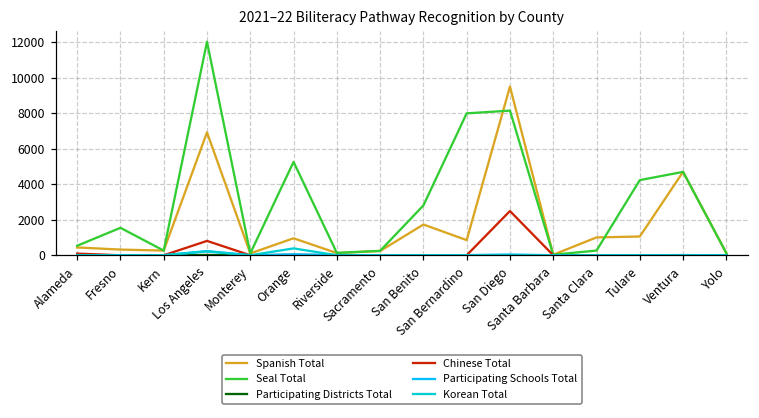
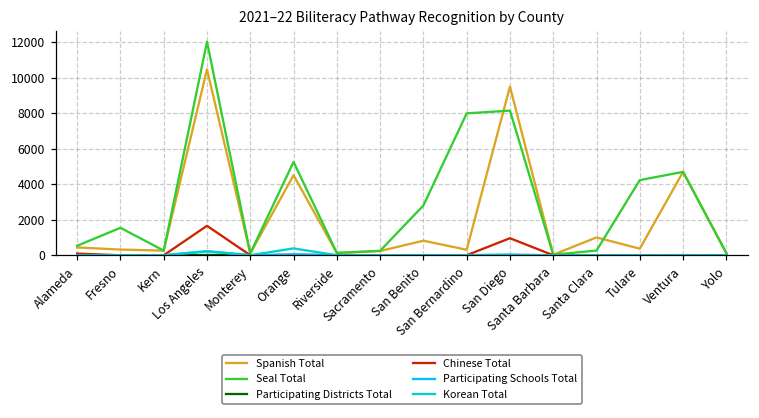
Spanish Total, Los Angeles: 6900 -> 10500
Chinese Total, Los Angeles: 800 -> 1700
Spanish Total, Orange: 1000 -> 4500
Spanish Total, San Benito: 1700 -> 800
Spanish Total, San Bernardino: 900 -> 300
Chinese Total, San Diego: 2500 -> 1000
Spanish Total, Tulare: 1100 -> 400
